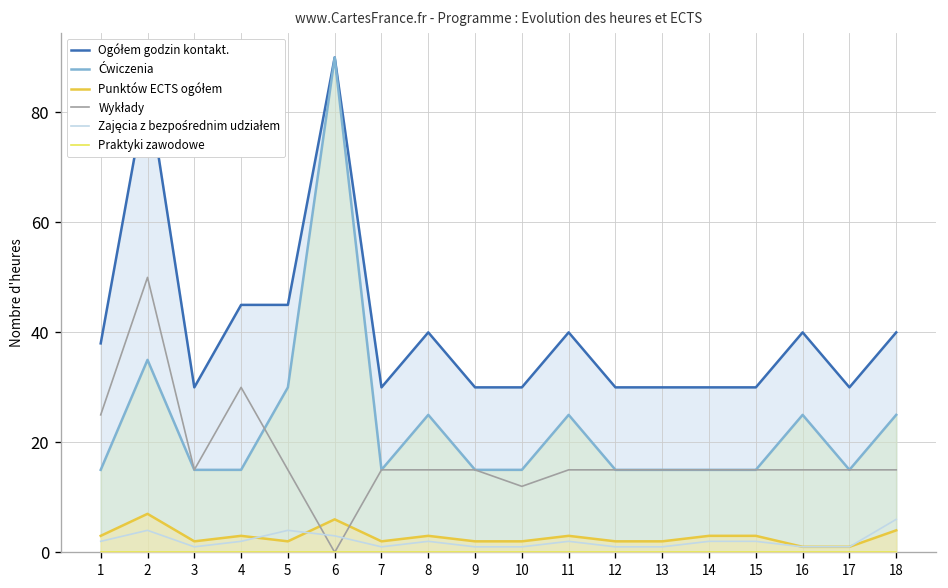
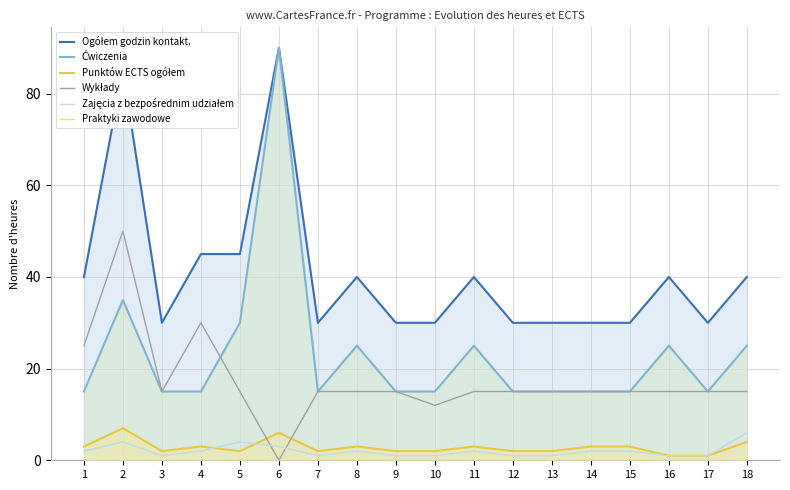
Ogółem godzin kontakt., 1: 38 -> 40
